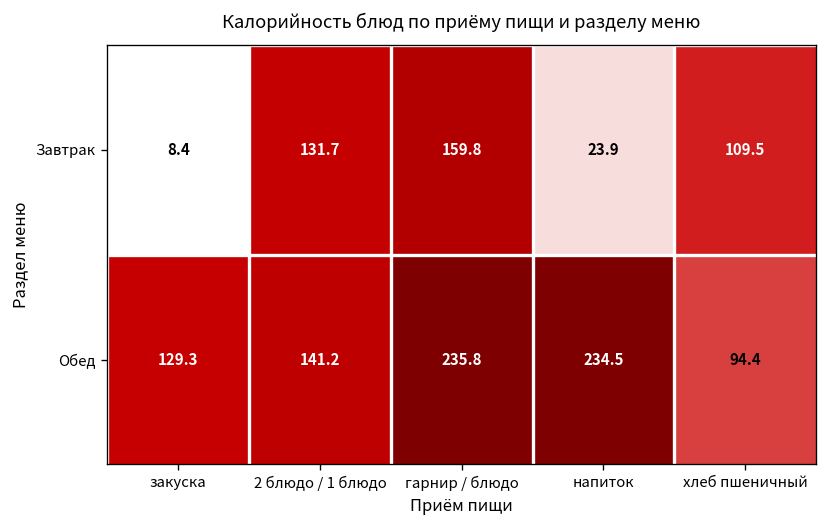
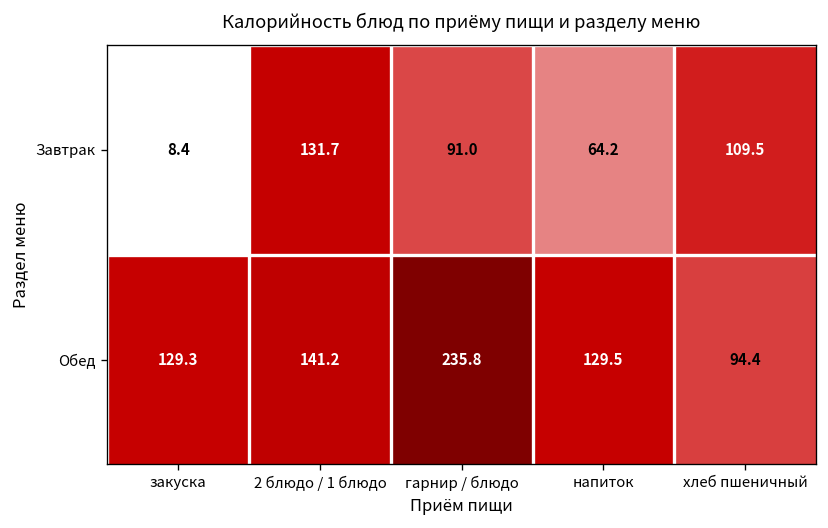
Завтрак, гарнир / блюдо: 159.8 -> 91.0
Завтрак, напиток: 23.9 -> 64.2
Обед, напиток: 234.5 -> 129.5
